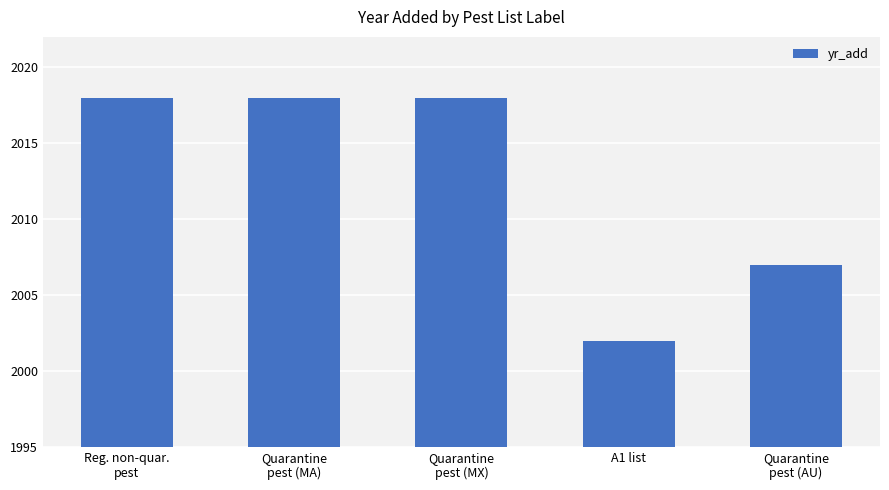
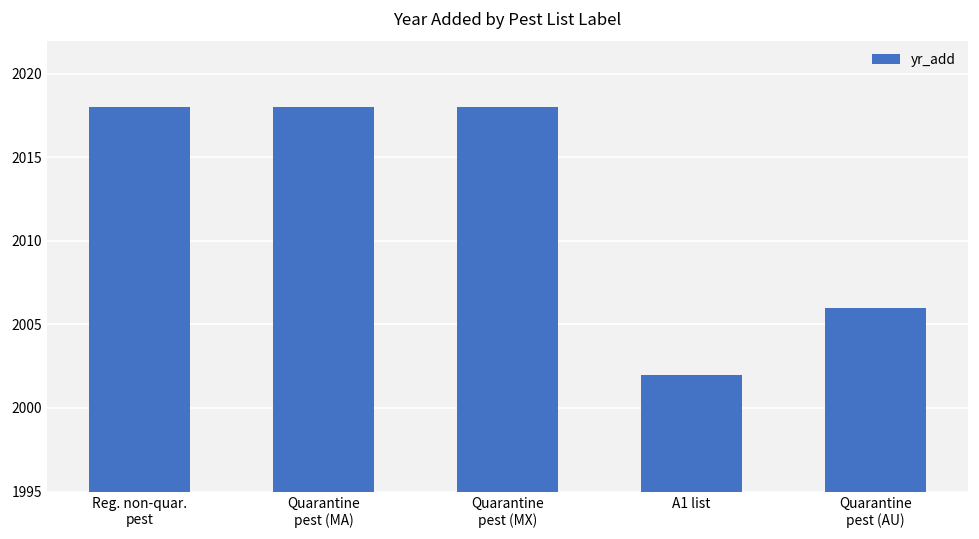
Quarantine pest (AU): 2007 -> 2006
